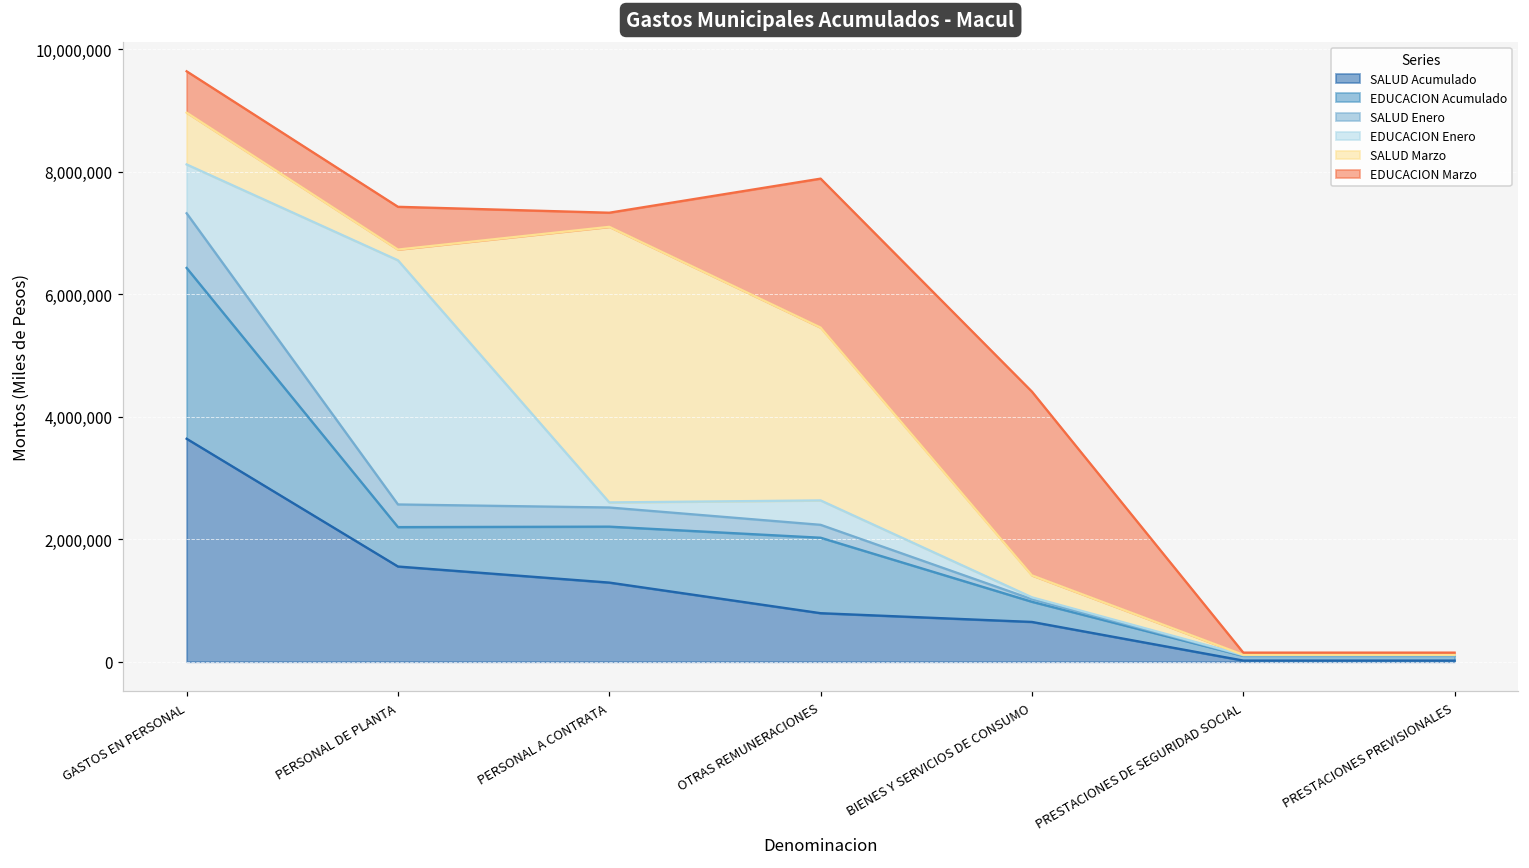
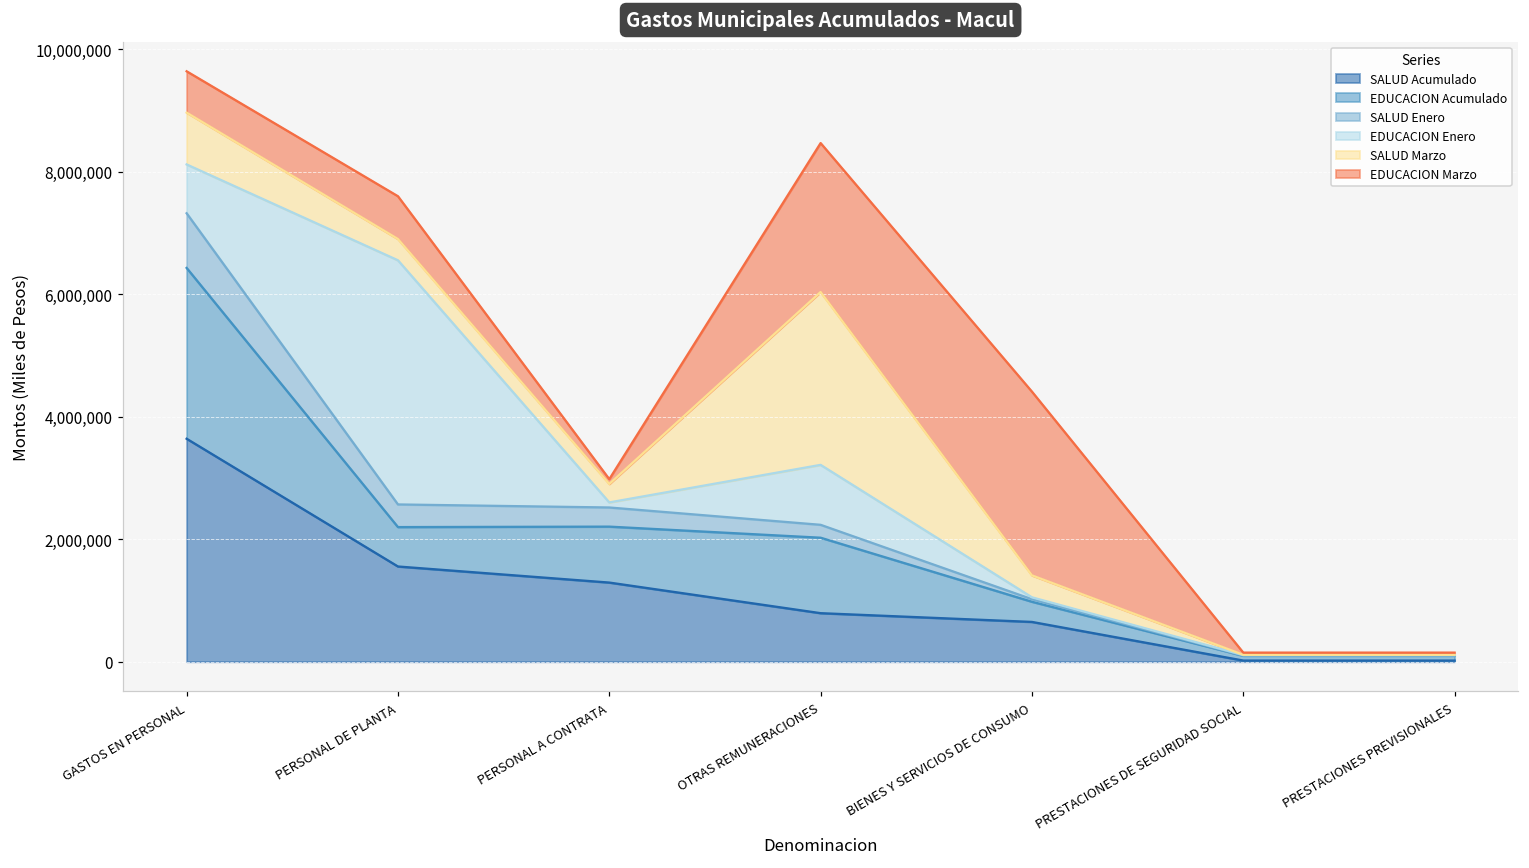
SALUD Marzo, PERSONAL DE PLANTA: 200,000 -> 300,000
SALUD Marzo, PERSONAL A CONTRATA: 4,500,000 -> 300,000
EDUCACION Marzo, PERSONAL A CONTRATA: 200,000 -> 100,000
EDUCACION Enero, OTRAS REMUNERACIONES: 400,000 -> 1,000,000
